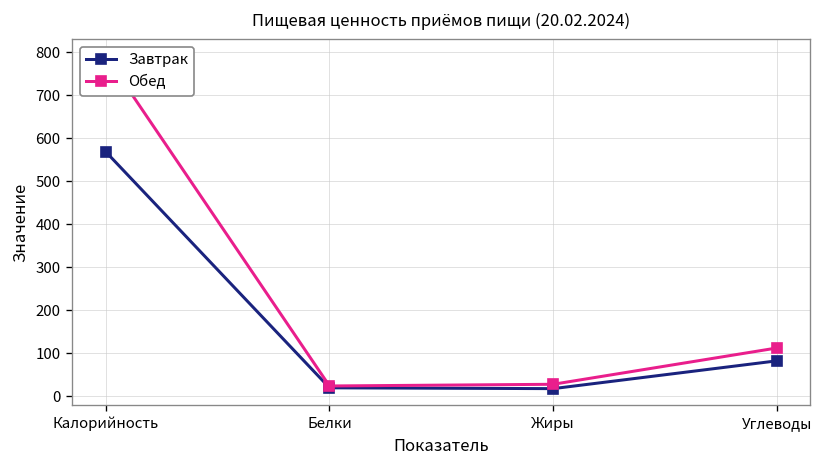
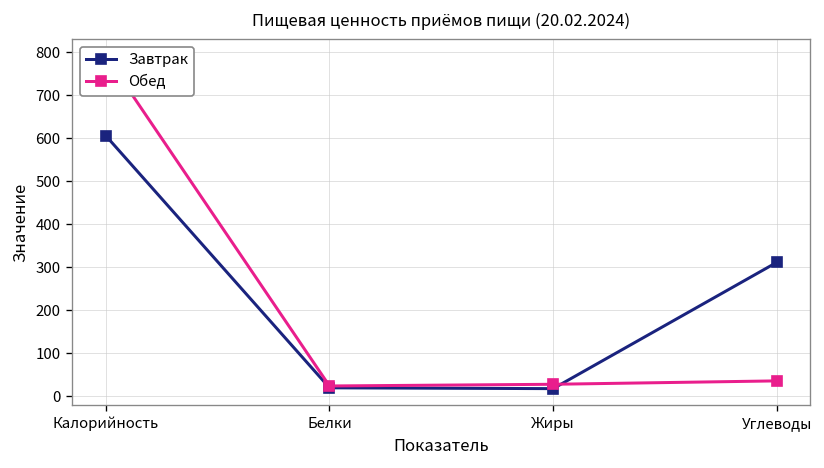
Завтрак, Калорийность: 570 -> 610
Завтрак, Углеводы: 80 -> 310
Обед, Углеводы: 110 -> 40
